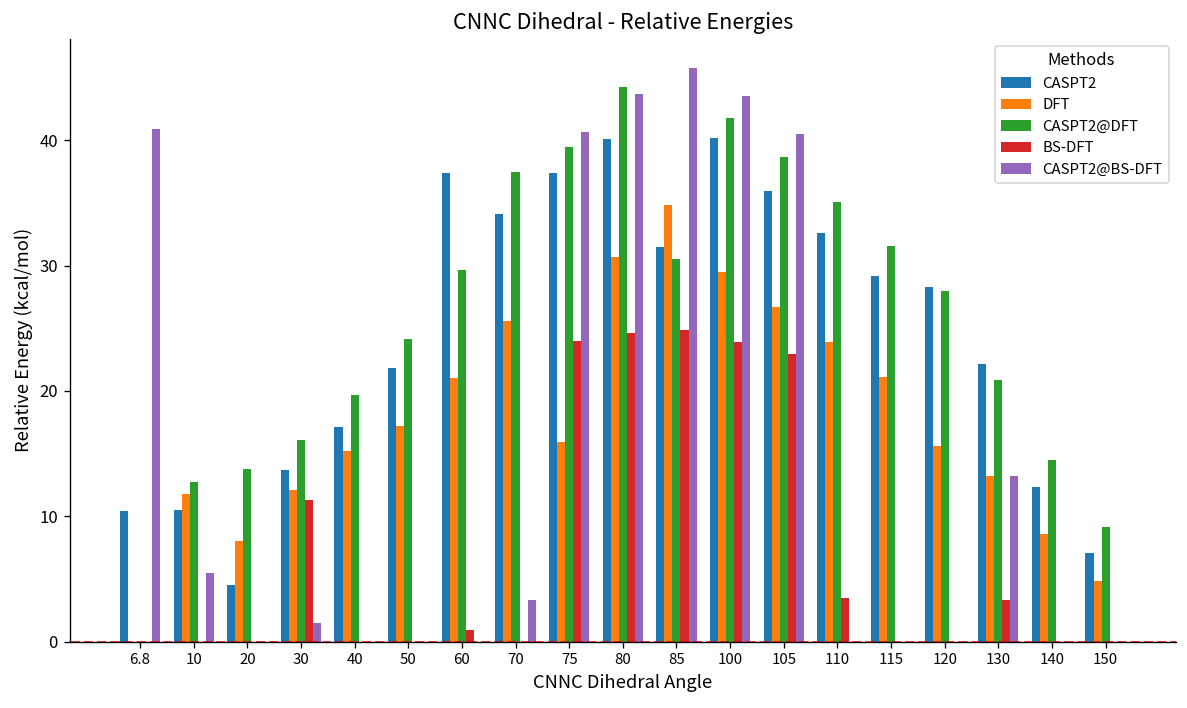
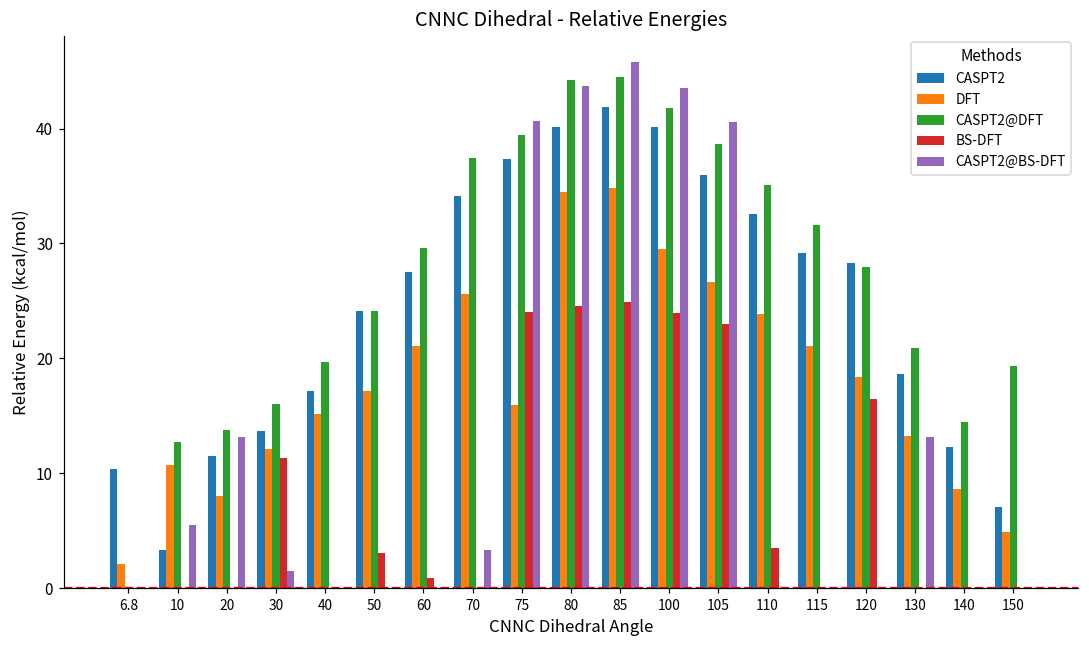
DFT, 6.8: 0.0 -> 2.1
CASPT2@BS-DFT, 6.8: 40.9 -> 0.0
CASPT2, 10: 10.5 -> 3.3
DFT, 10: 11.8 -> 10.7
CASPT2, 20: 4.5 -> 11.5
CASPT2@BS-DFT, 20: 0.0 -> 13.2
CASPT2, 50: 21.8 -> 24.1
BS-DFT, 50: 0.0 -> 3.1
CASPT2, 60: 37.4 -> 27.5
DFT, 80: 30.7 -> 34.5
CASPT2, 85: 31.5 -> 41.9
CASPT2@DFT, 85: 30.5 -> 44.5
DFT, 120: 15.6 -> 18.4
BS-DFT, 120: 0.0 -> 16.5
CASPT2, 130: 22.2 -> 18.6
BS-DFT, 130: 3.3 -> 0.0
CASPT2@DFT, 150: 9.1 -> 19.3
